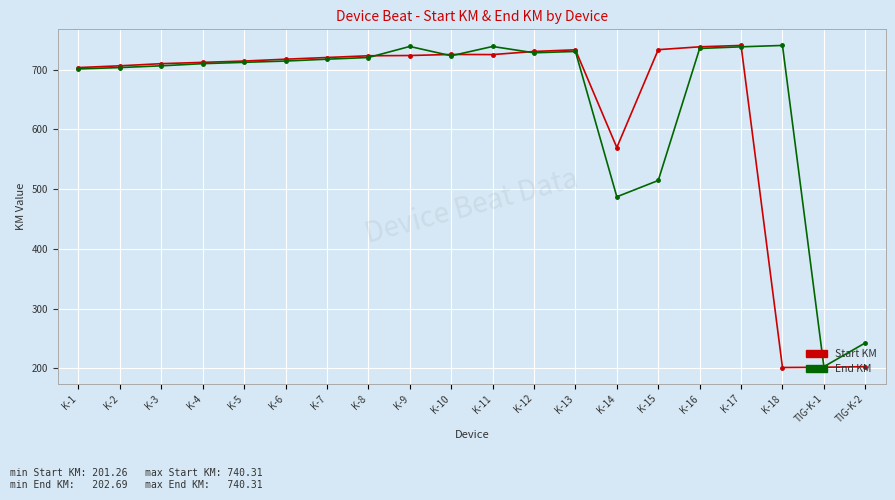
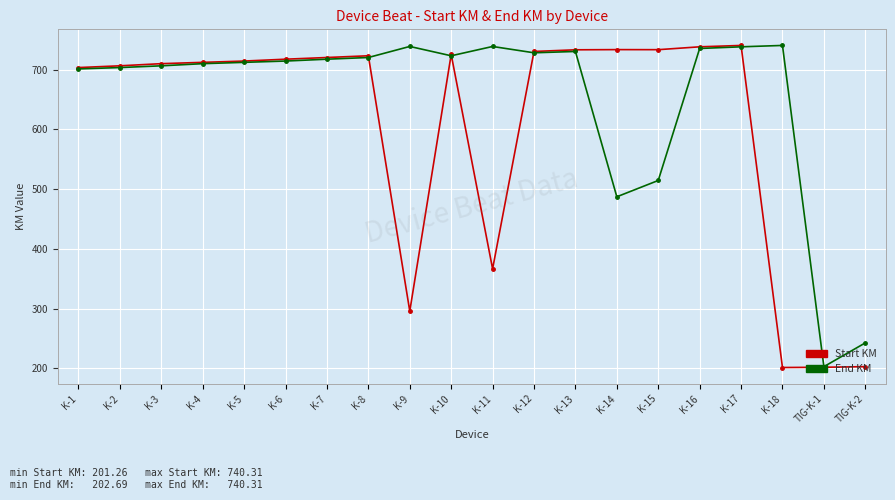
Start KM, K-9: 720 -> 300
Start KM, K-11: 730 -> 370
Start KM, K-14: 570 -> 730
